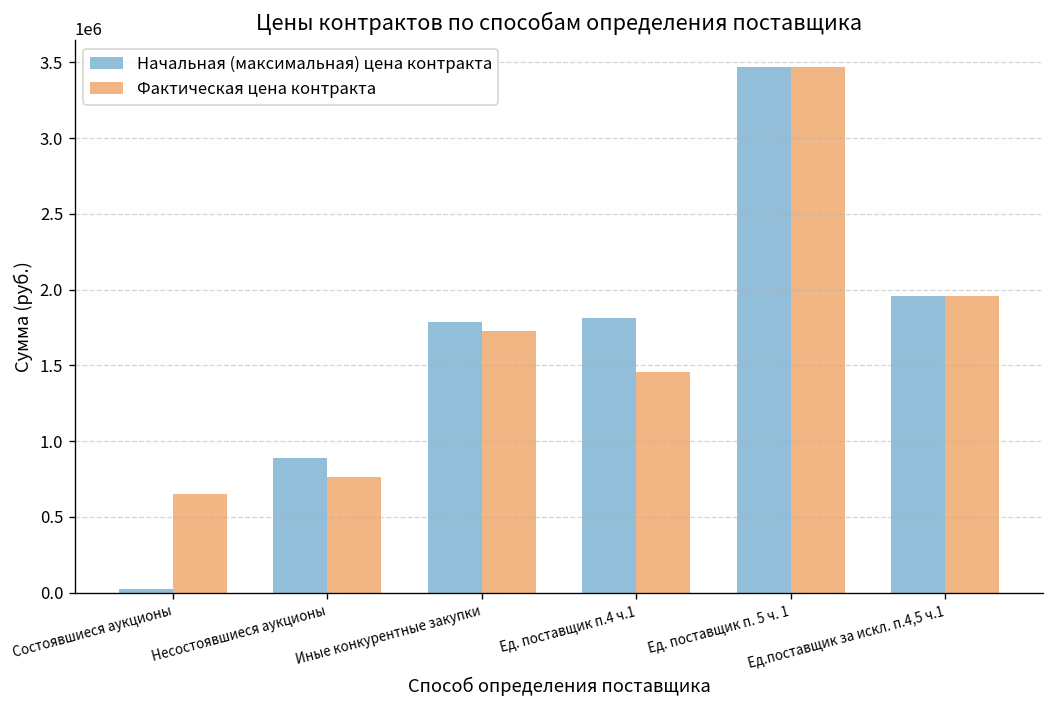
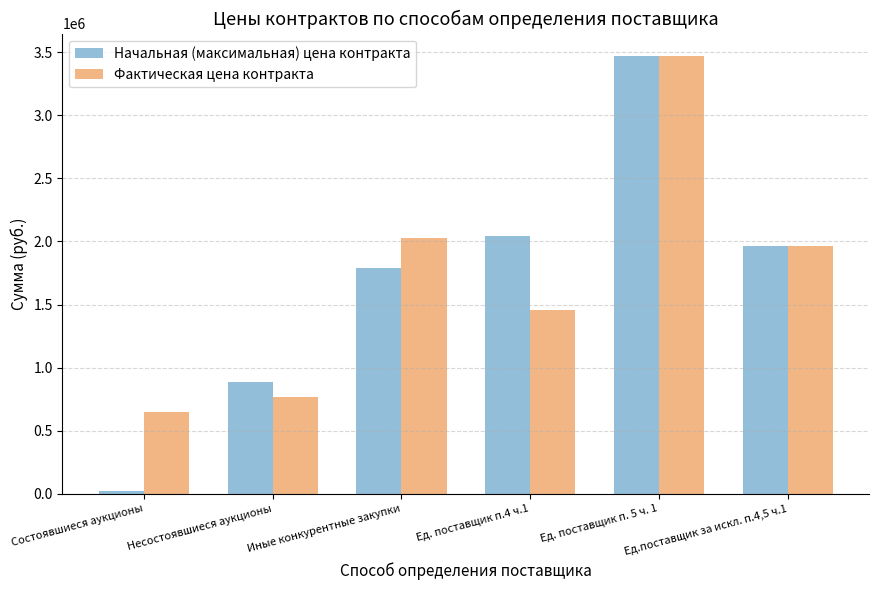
Фактическая цена контракта, Иные конкурентные закупки: 1730000 -> 2020000
Начальная (максимальная) цена контракта, Ед. поставщик п.4 ч.1: 1810000 -> 2050000
